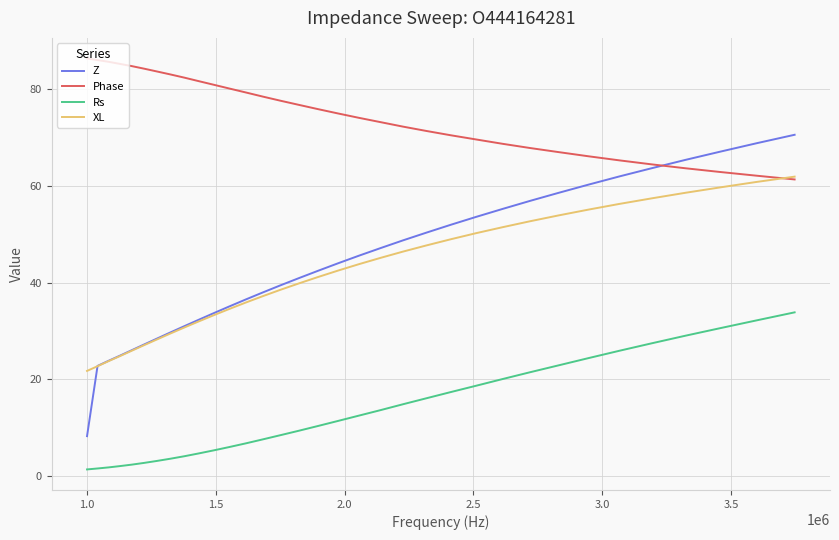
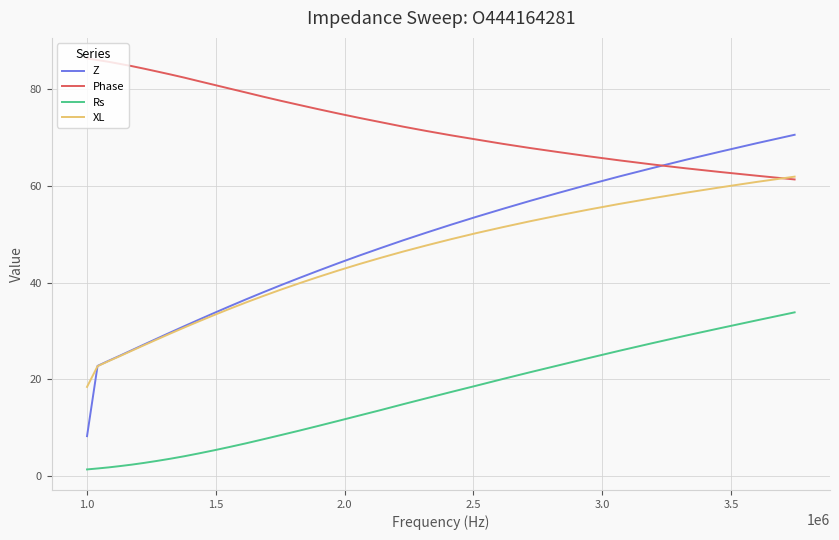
XL, 1.0: 22 -> 18
